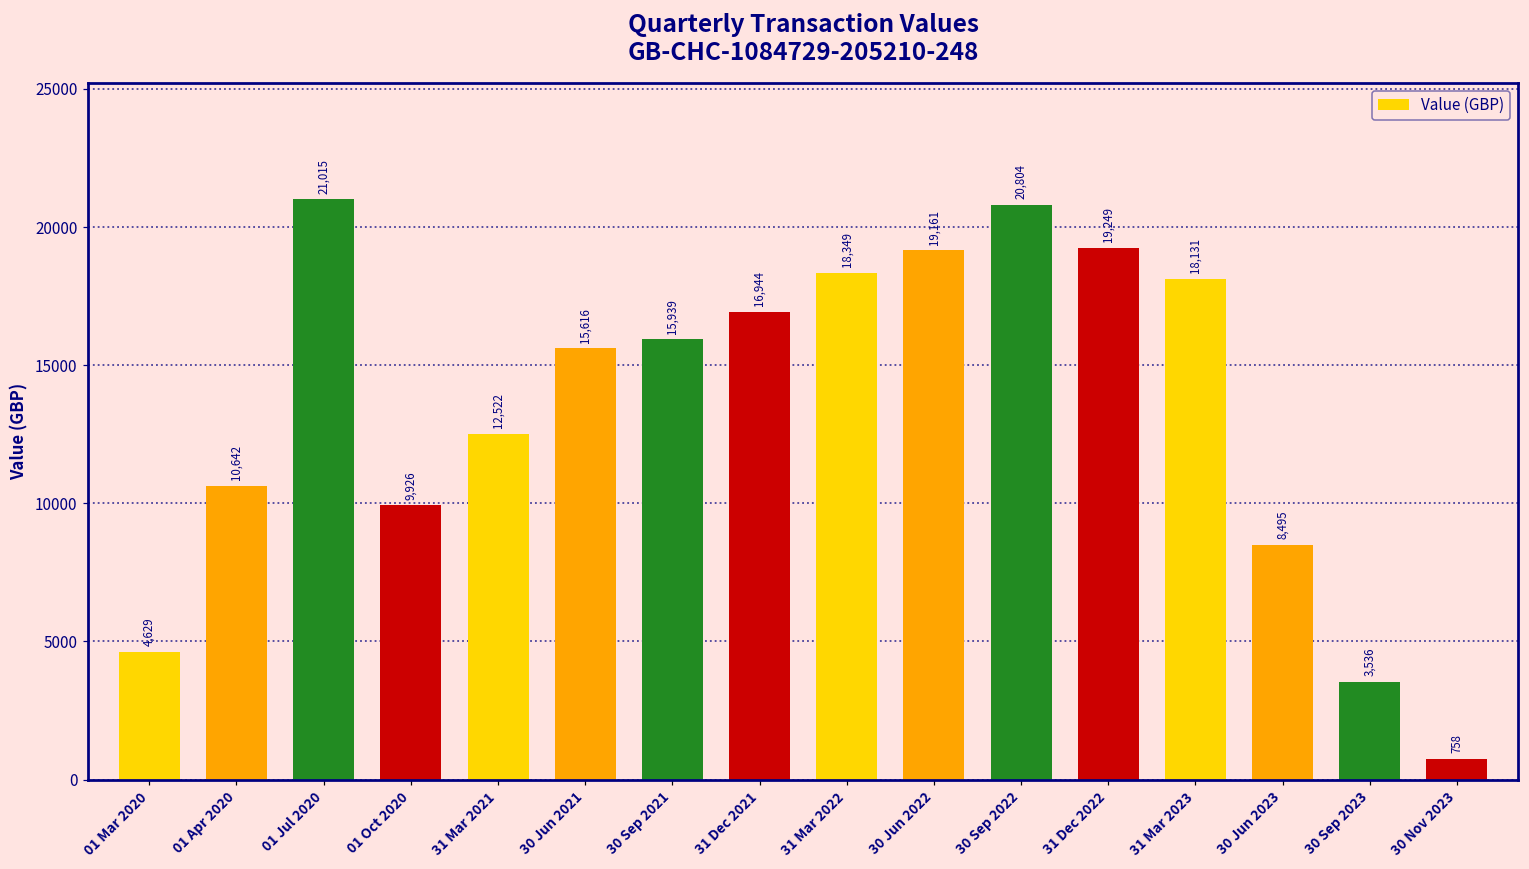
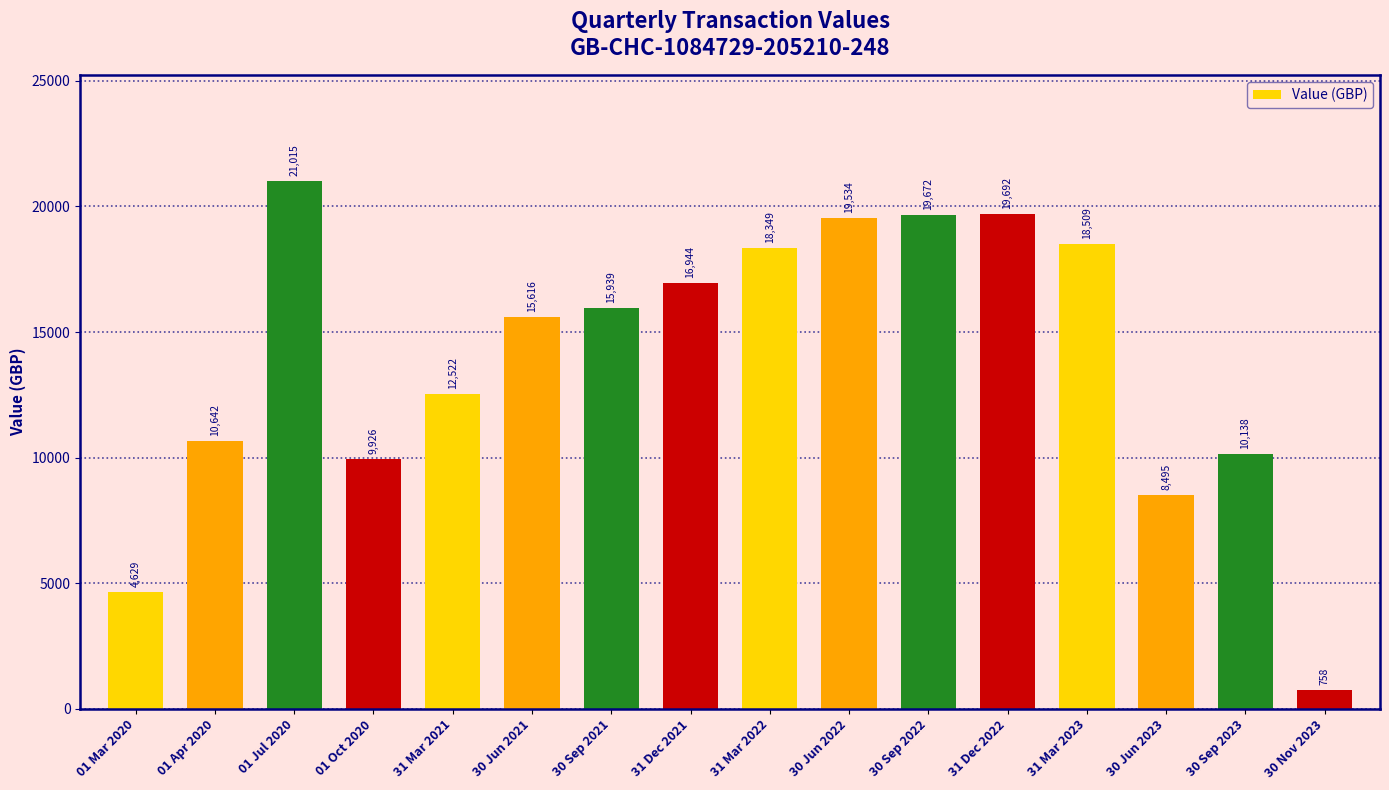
30 Jun 2022: 19,161 -> 19,534
30 Sep 2022: 20,804 -> 19,672
31 Dec 2022: 19,249 -> 19,692
31 Mar 2023: 18,131 -> 18,509
30 Sep 2023: 3,536 -> 10,138
